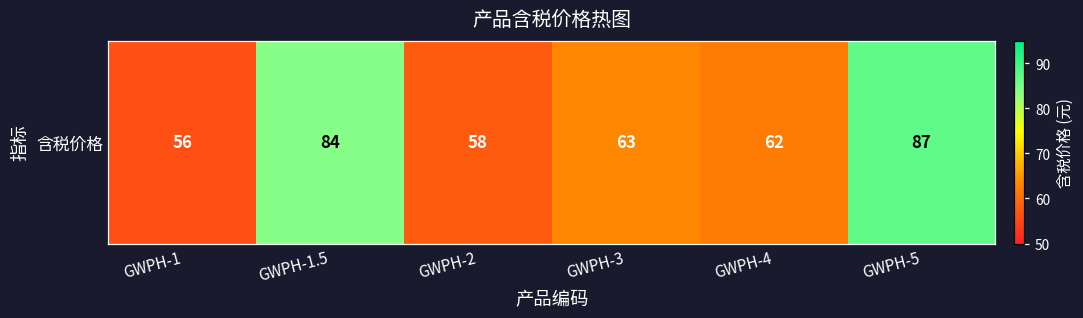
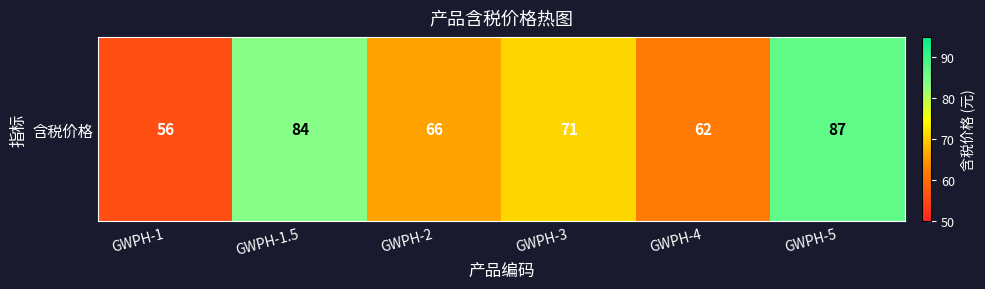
含税价格, GWPH-2: 58 -> 66
含税价格, GWPH-3: 63 -> 71
